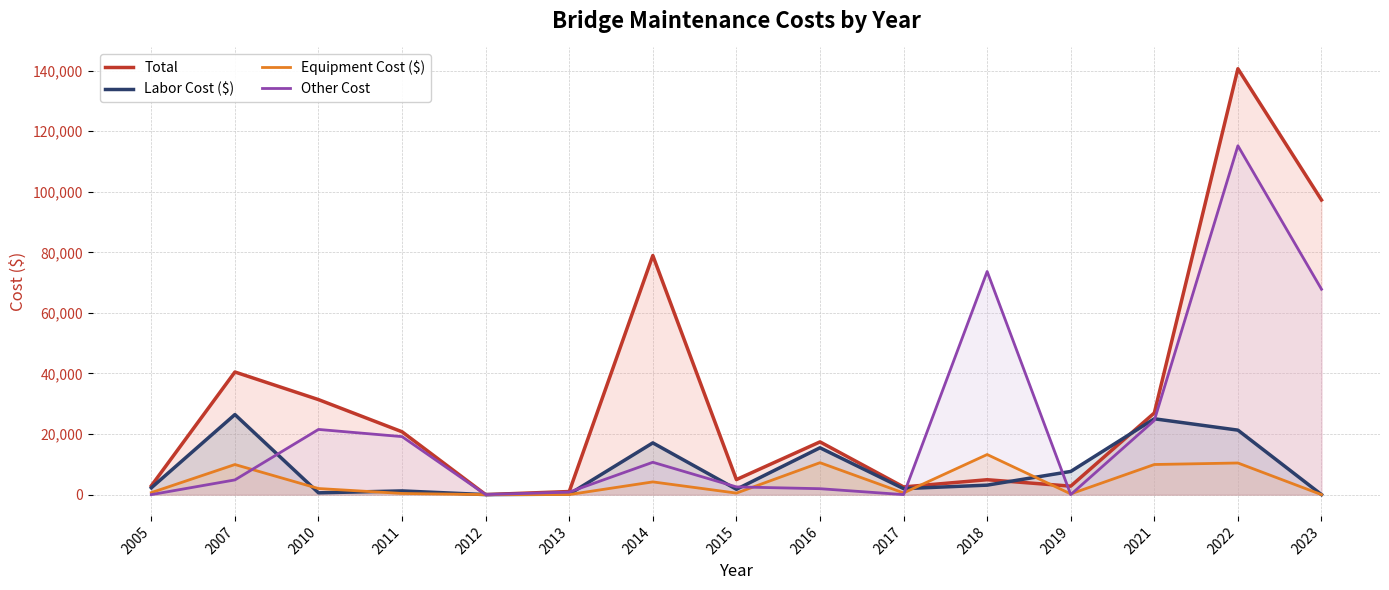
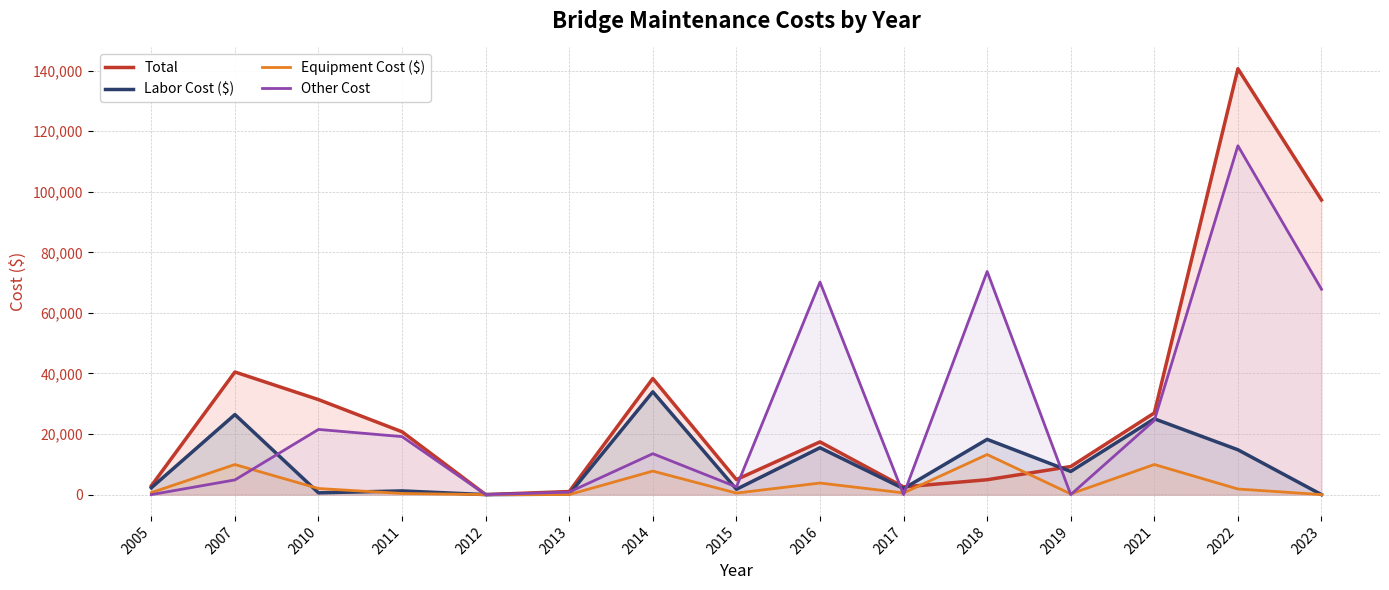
Total, 2014: 79,000 -> 38,000
Labor Cost ($), 2014: 17,000 -> 34,000
Equipment Cost ($), 2014: 4,000 -> 8,000
Other Cost, 2014: 11,000 -> 14,000
Equipment Cost ($), 2016: 11,000 -> 4,000
Other Cost, 2016: 2,000 -> 70,000
Labor Cost ($), 2018: 3,000 -> 18,000
Total, 2019: 3,000 -> 9,000
Labor Cost ($), 2022: 21,000 -> 15,000
Equipment Cost ($), 2022: 10,000 -> 2,000
